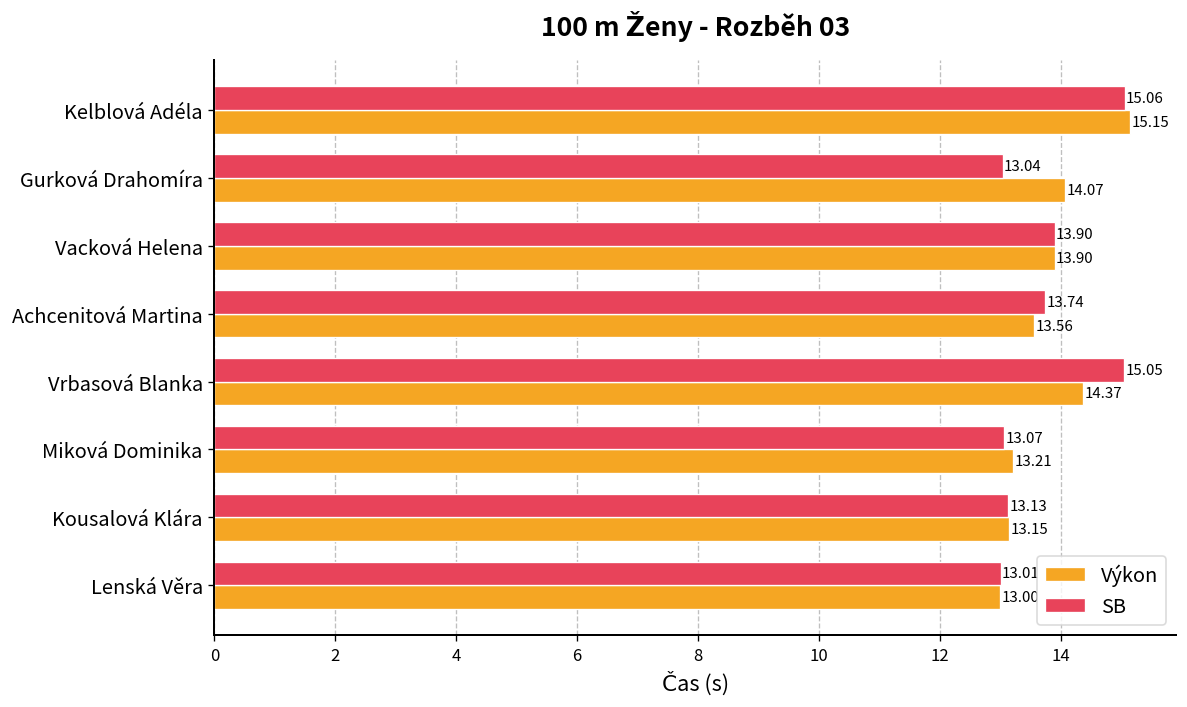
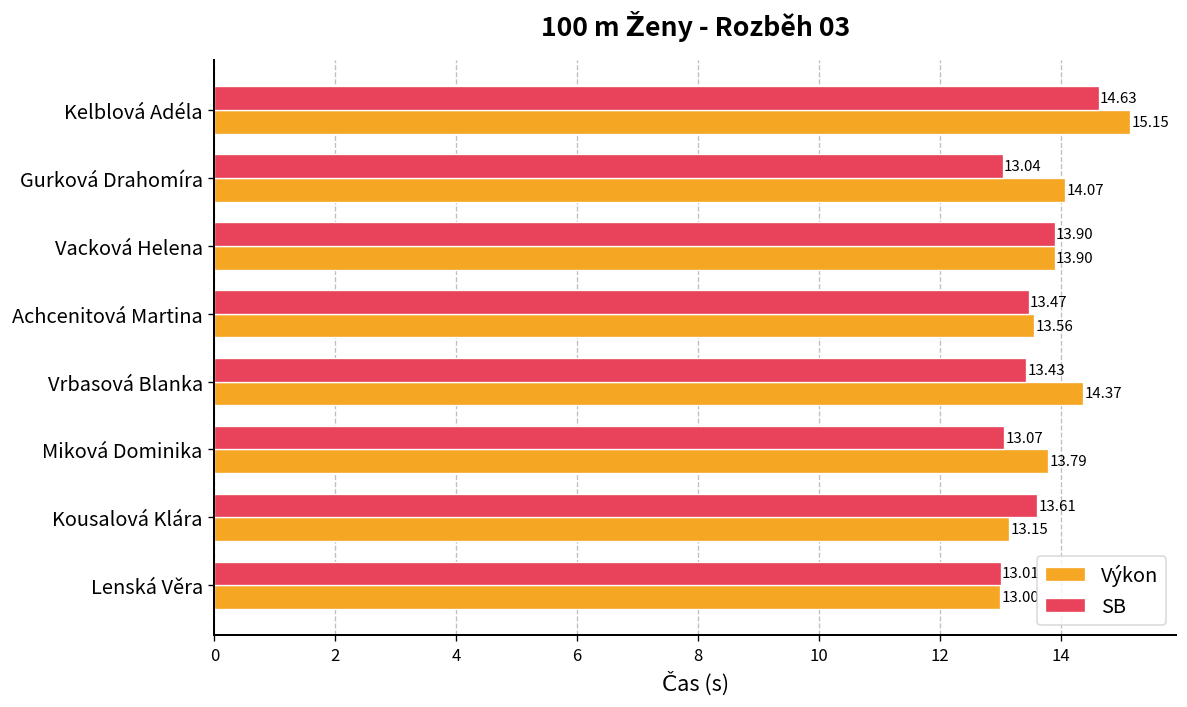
SB, Kelblová Adéla: 15.06 -> 14.63
SB, Achcenitová Martina: 13.74 -> 13.47
SB, Vrbasová Blanka: 15.05 -> 13.43
Výkon, Miková Dominika: 13.21 -> 13.79
SB, Kousalová Klára: 13.13 -> 13.61
